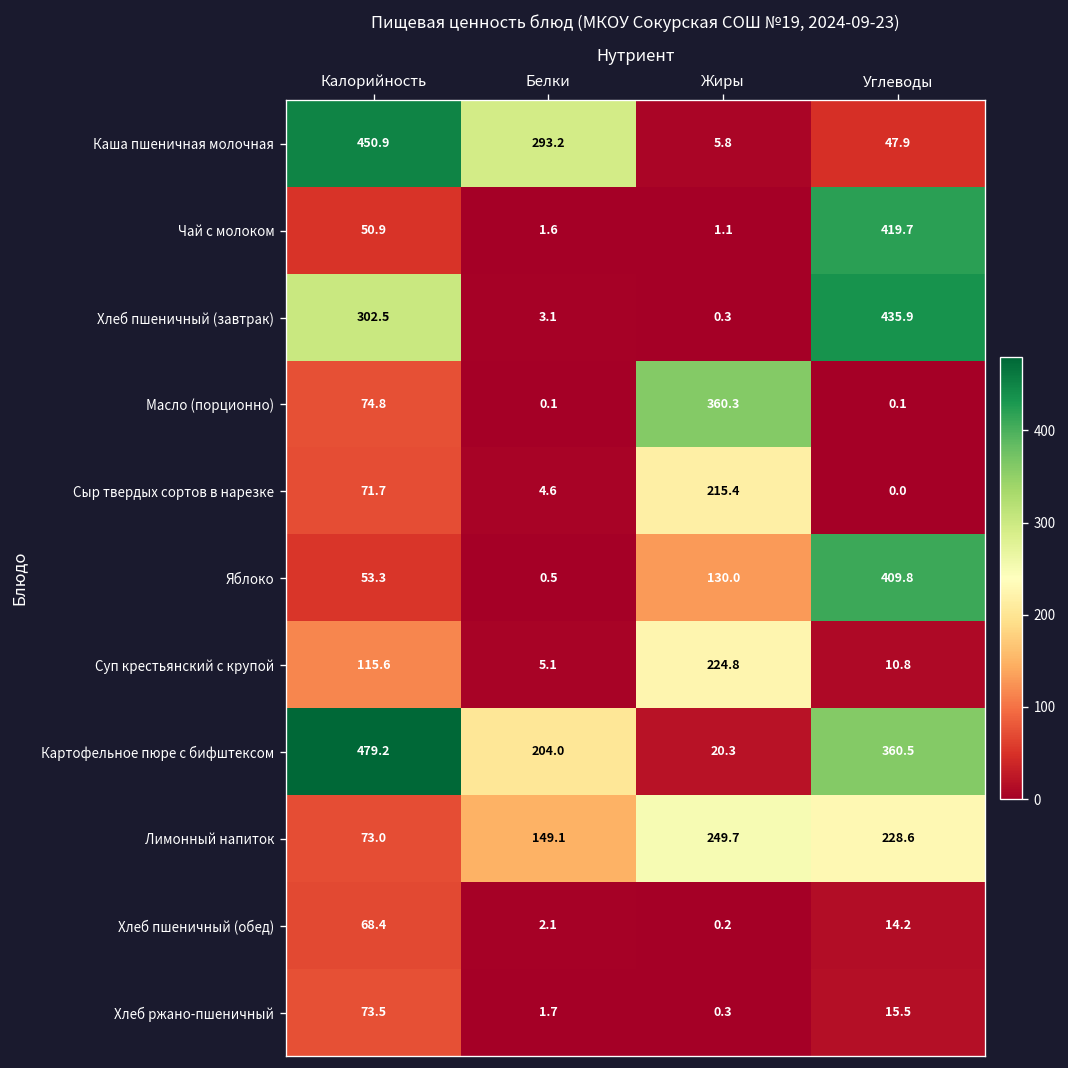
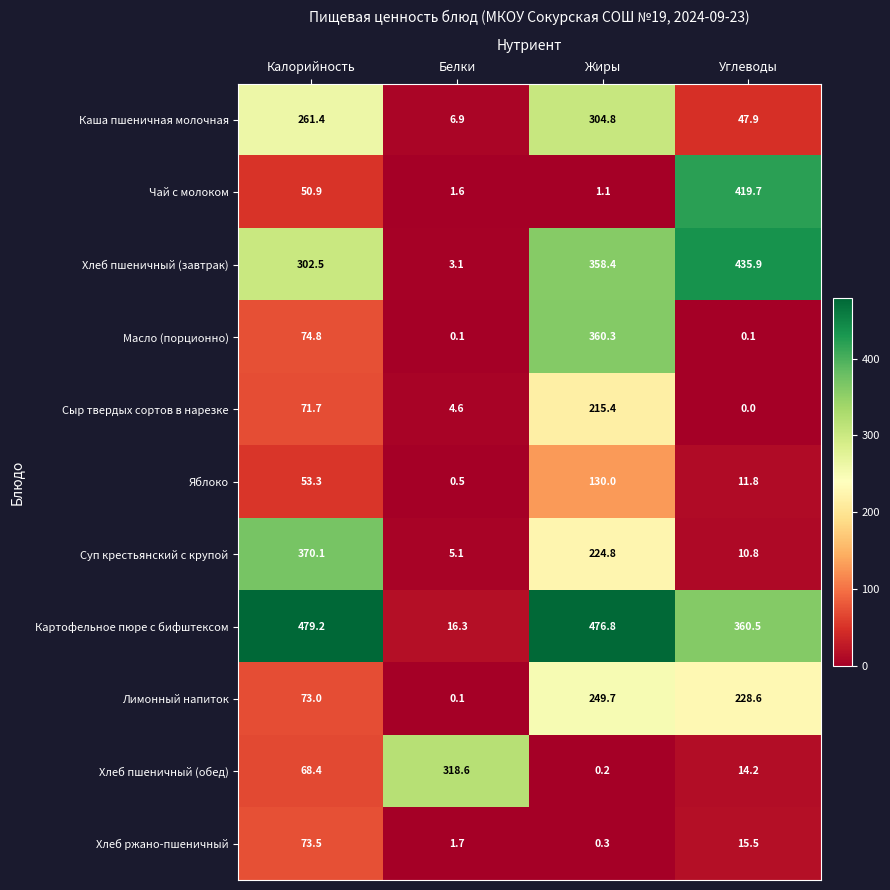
Каша пшеничная молочная, Калорийность: 450.9 -> 261.4
Каша пшеничная молочная, Белки: 293.2 -> 6.9
Каша пшеничная молочная, Жиры: 5.8 -> 304.8
Хлеб пшеничный (завтрак), Жиры: 0.3 -> 358.4
Яблоко, Углеводы: 409.8 -> 11.8
Суп крестьянский с крупой, Калорийность: 115.6 -> 370.1
Картофельное пюре с бифштексом, Белки: 204.0 -> 16.3
Картофельное пюре с бифштексом, Жиры: 20.3 -> 476.8
Лимонный напиток, Белки: 149.1 -> 0.1
Хлеб пшеничный (обед), Белки: 2.1 -> 318.6
